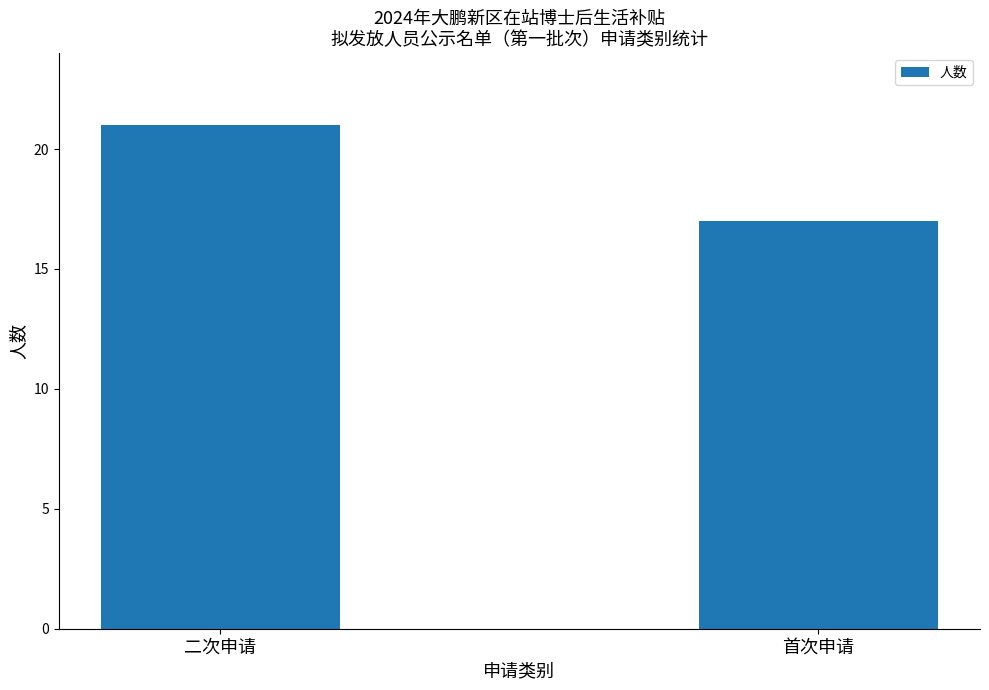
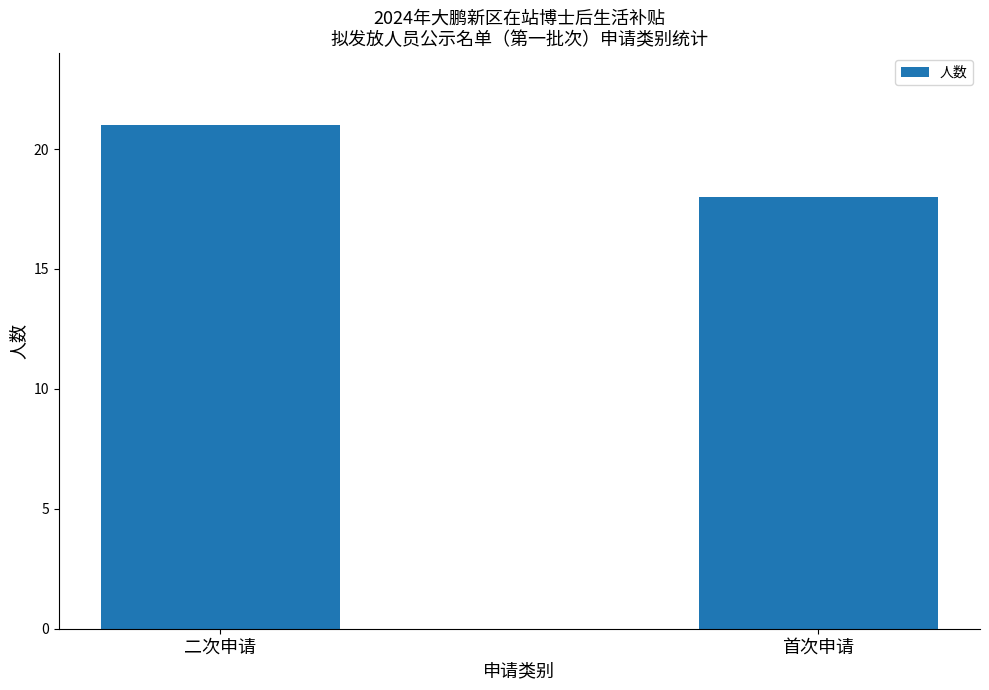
首次申请: 17 -> 18
